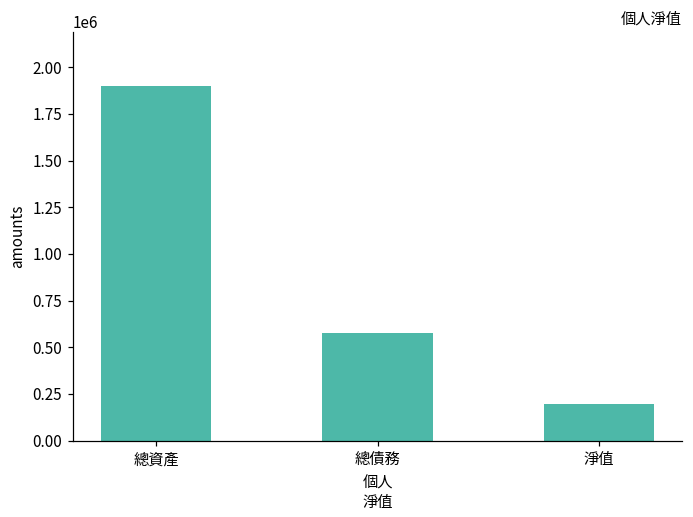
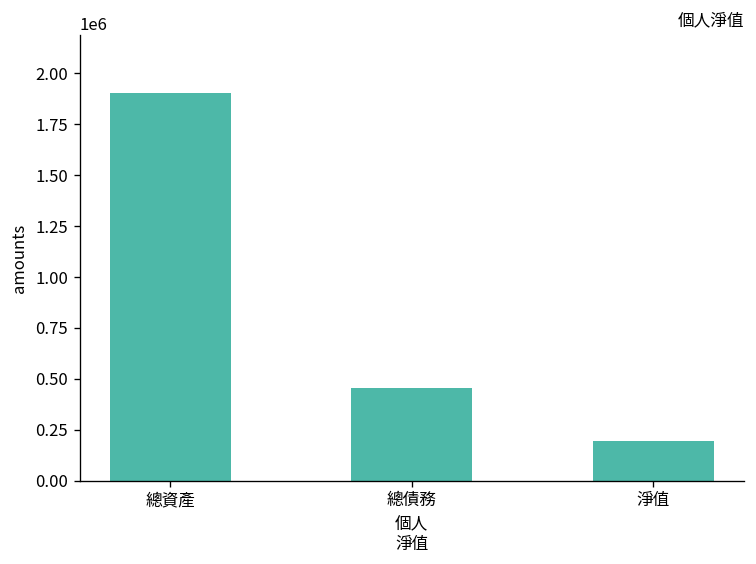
總債務: 580000 -> 450000
